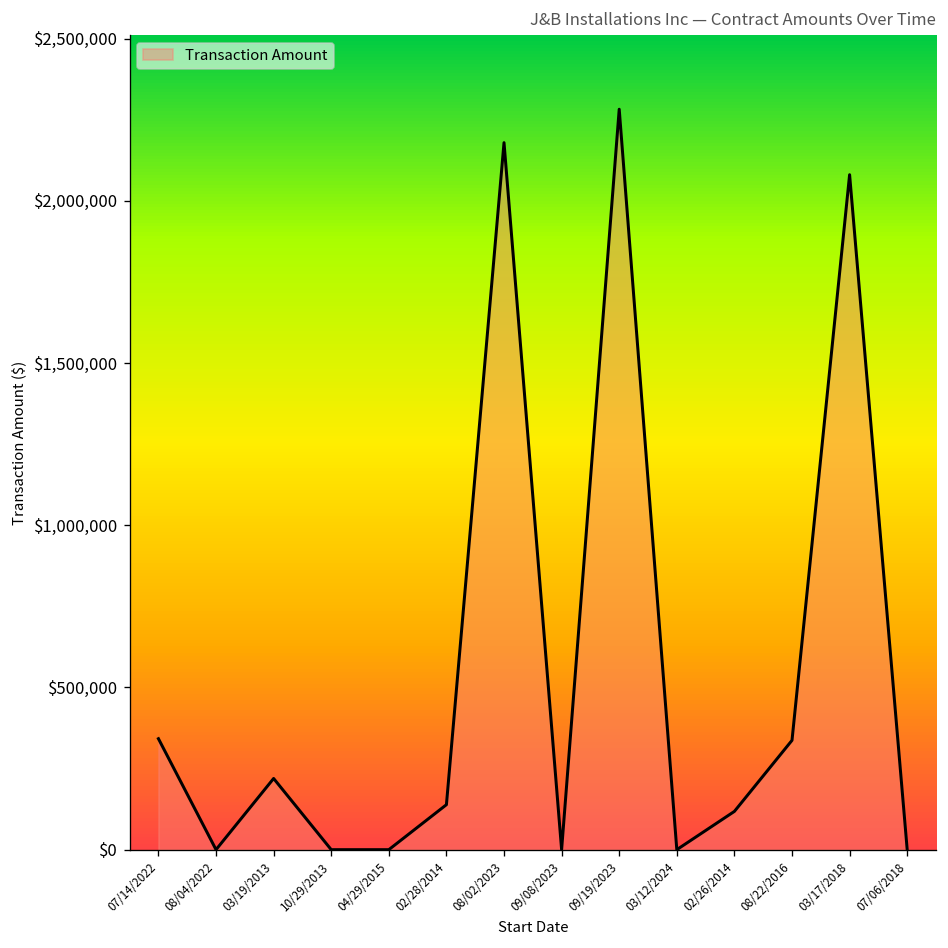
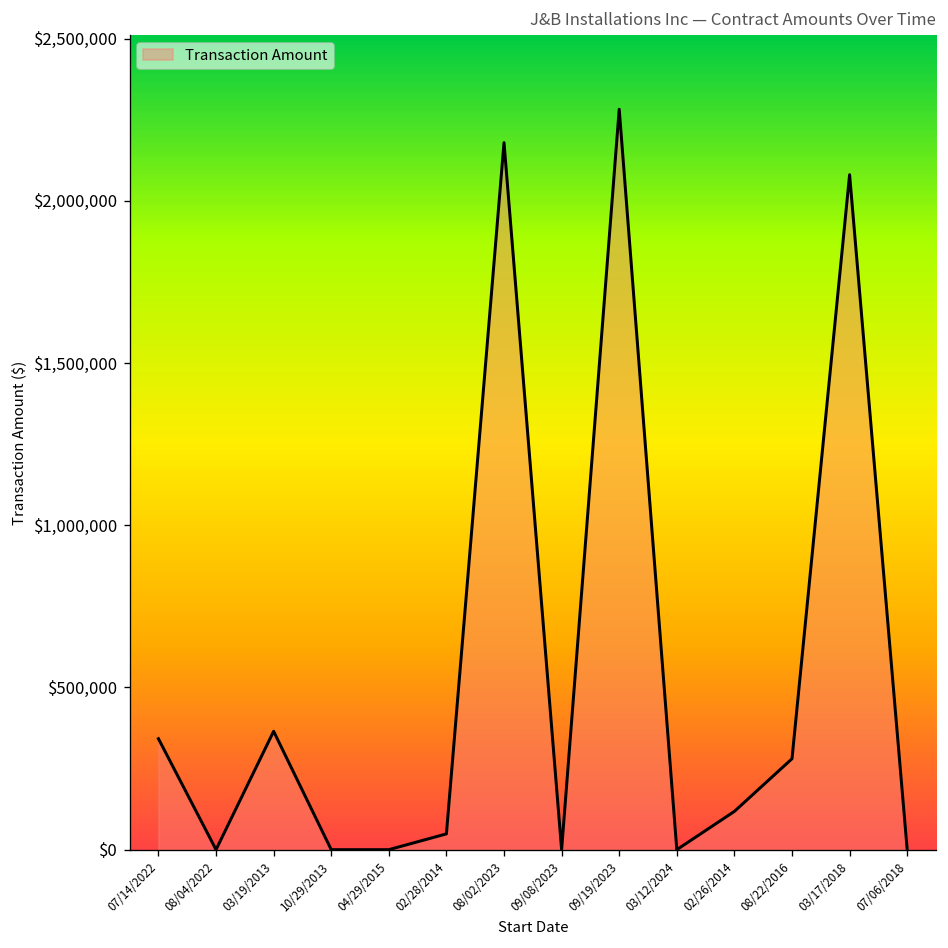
03/19/2013: $220,000 -> $360,000
02/28/2014: $140,000 -> $50,000
08/22/2016: $340,000 -> $280,000
